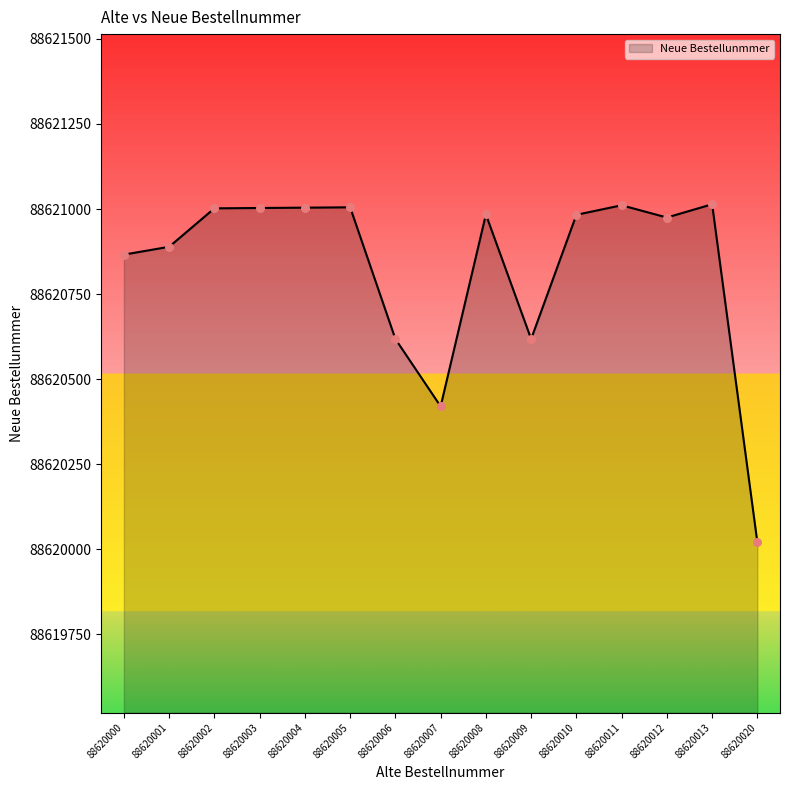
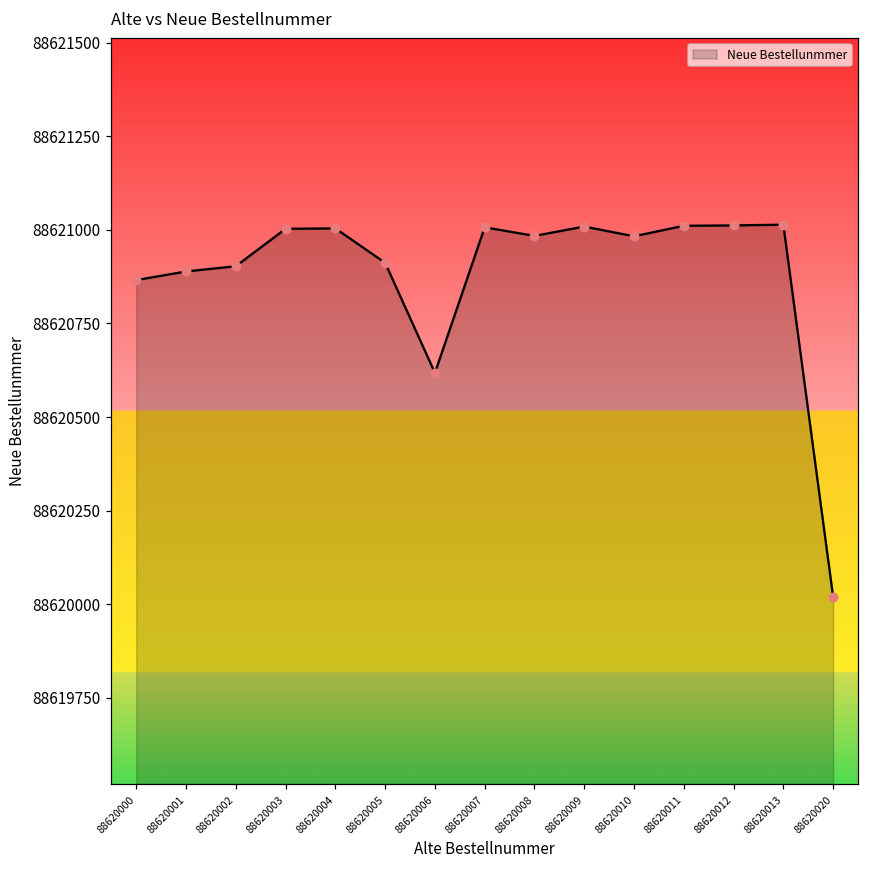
88620002: 88621000 -> 88620900
88620005: 88621010 -> 88620910
88620007: 88620420 -> 88621010
88620009: 88620620 -> 88621010
88620012: 88620980 -> 88621010
